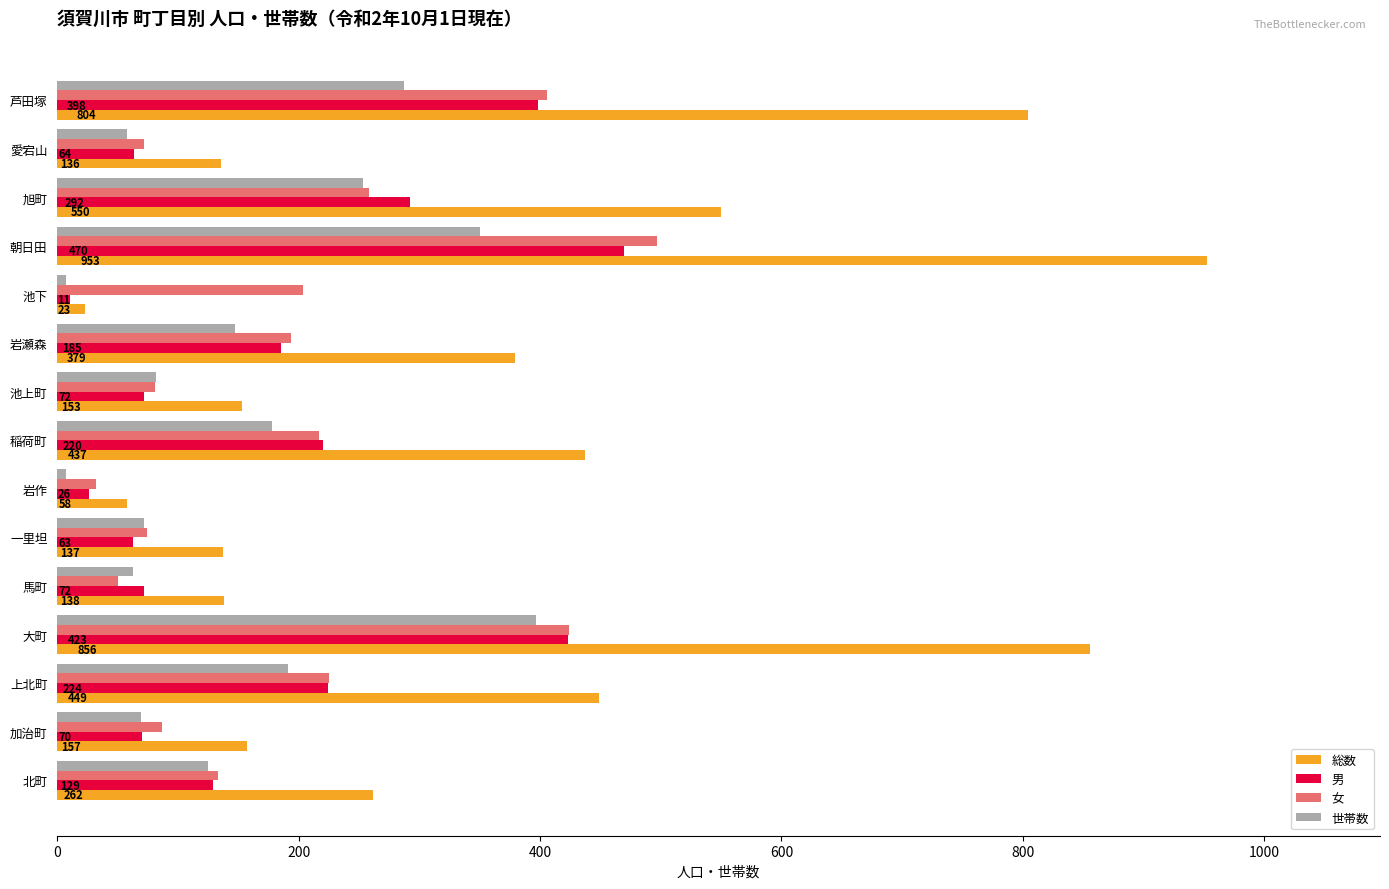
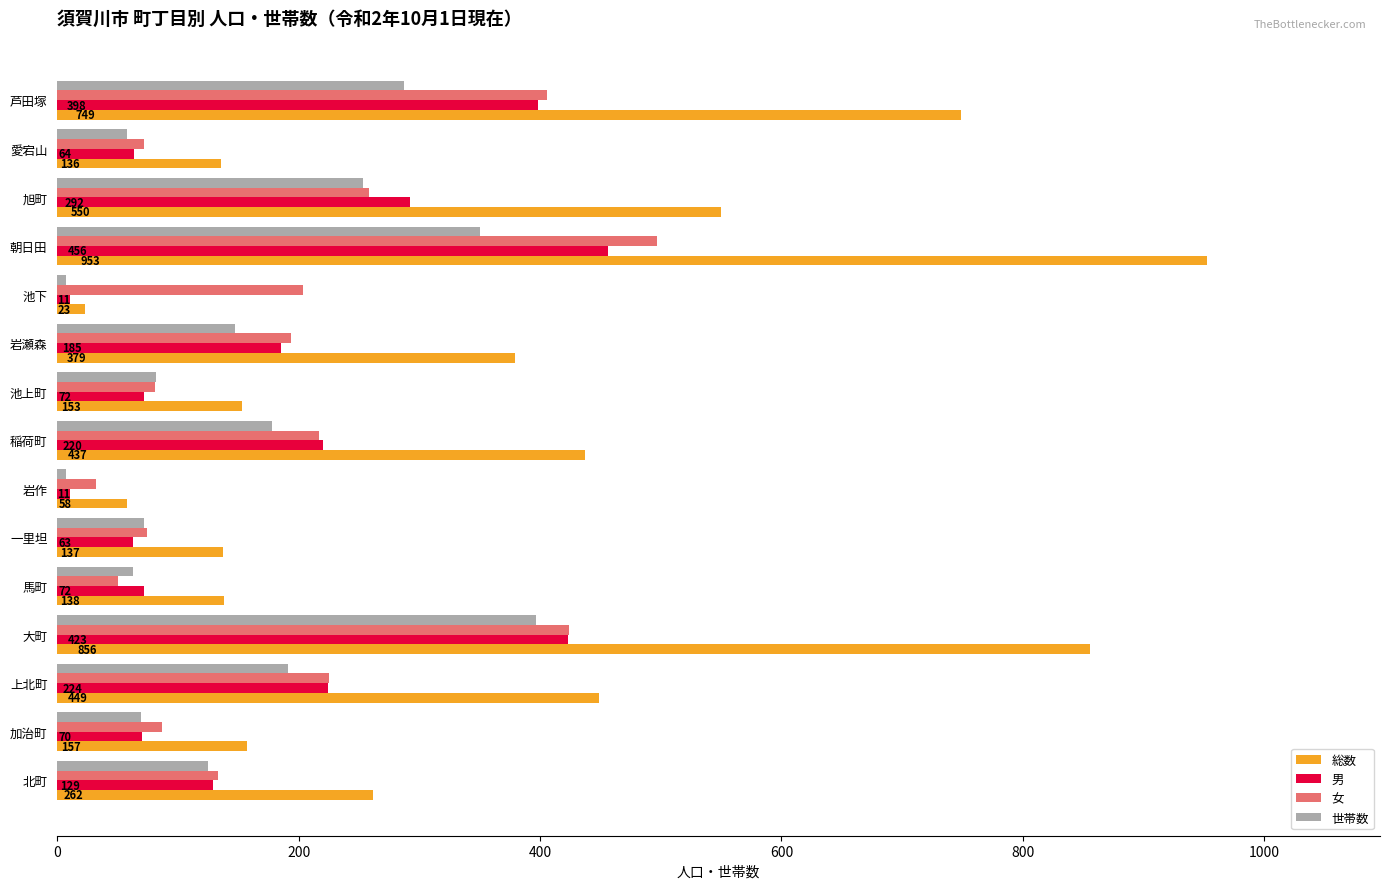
総数, 芦田塚: 804 -> 749
男, 朝日田: 470 -> 456
男, 岩作: 26 -> 11
